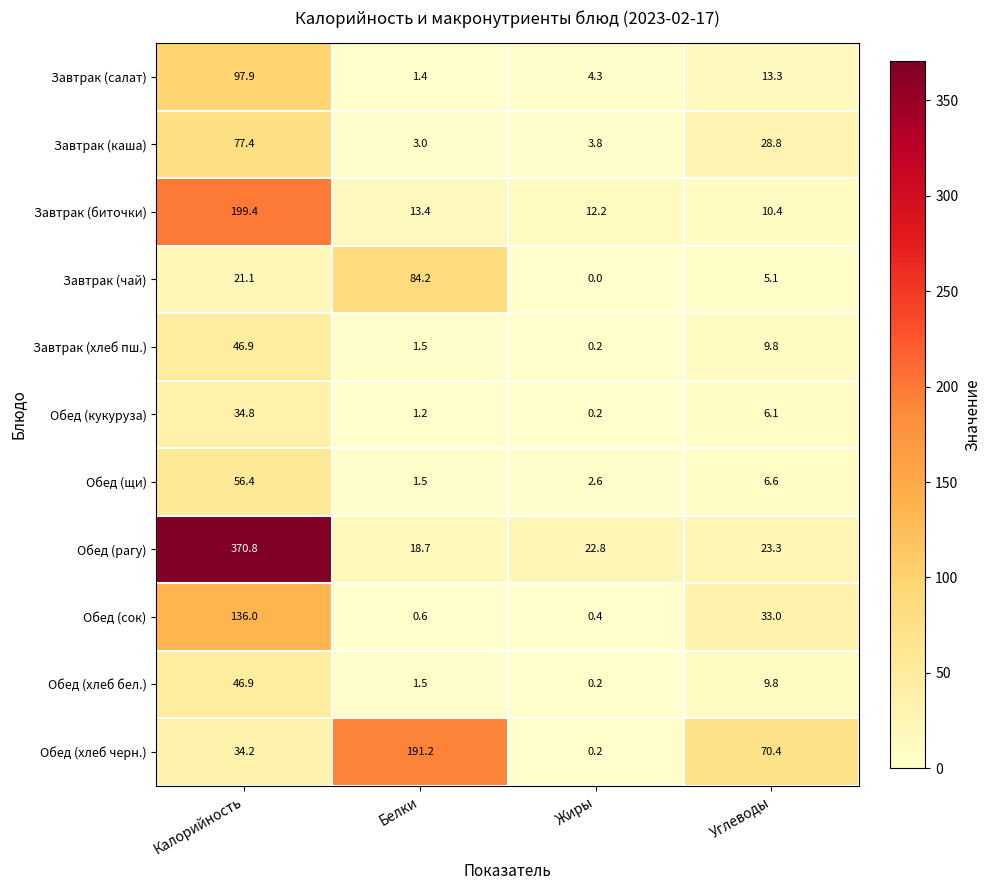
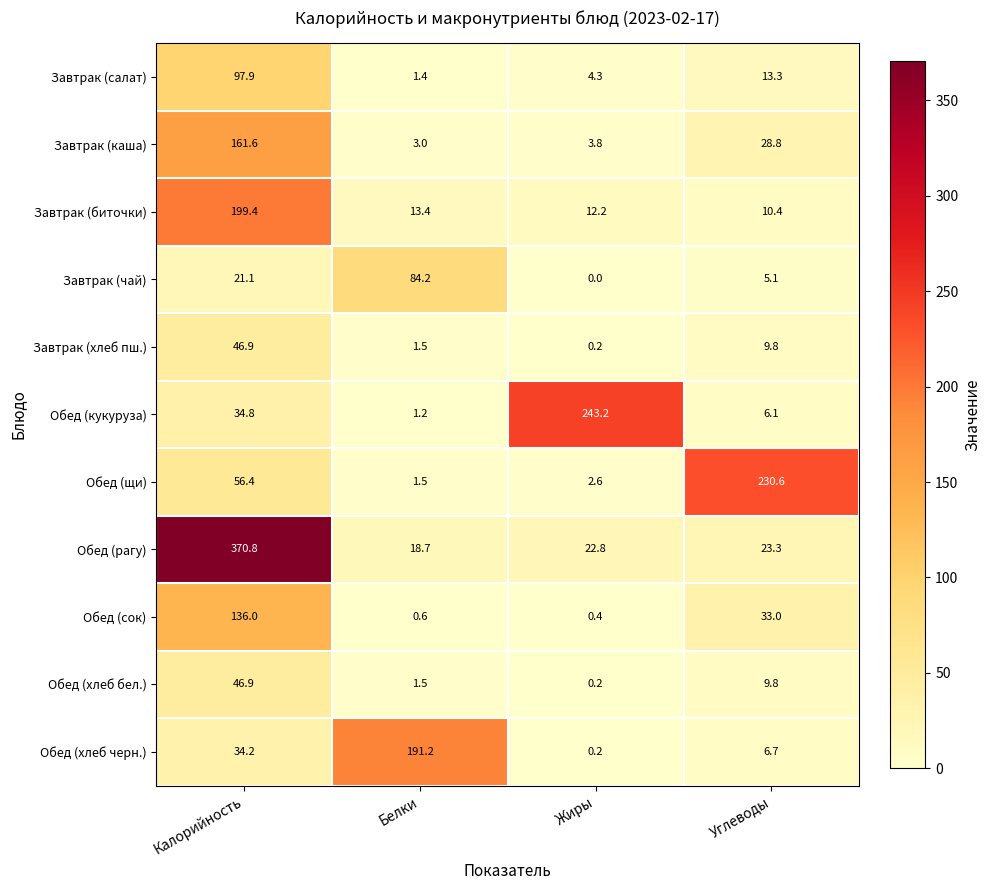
Завтрак (каша), Калорийность: 77.4 -> 161.6
Обед (кукуруза), Жиры: 0.2 -> 243.2
Обед (щи), Углеводы: 6.6 -> 230.6
Обед (хлеб черн.), Углеводы: 70.4 -> 6.7
